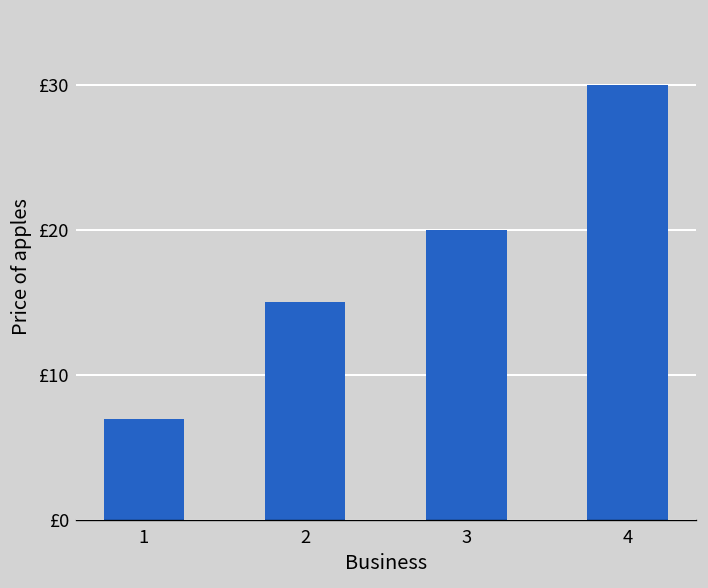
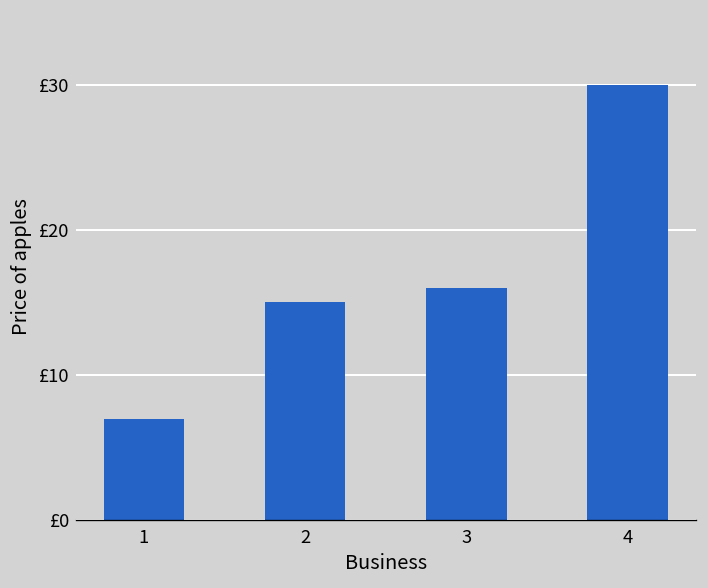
3: £20 -> £16
